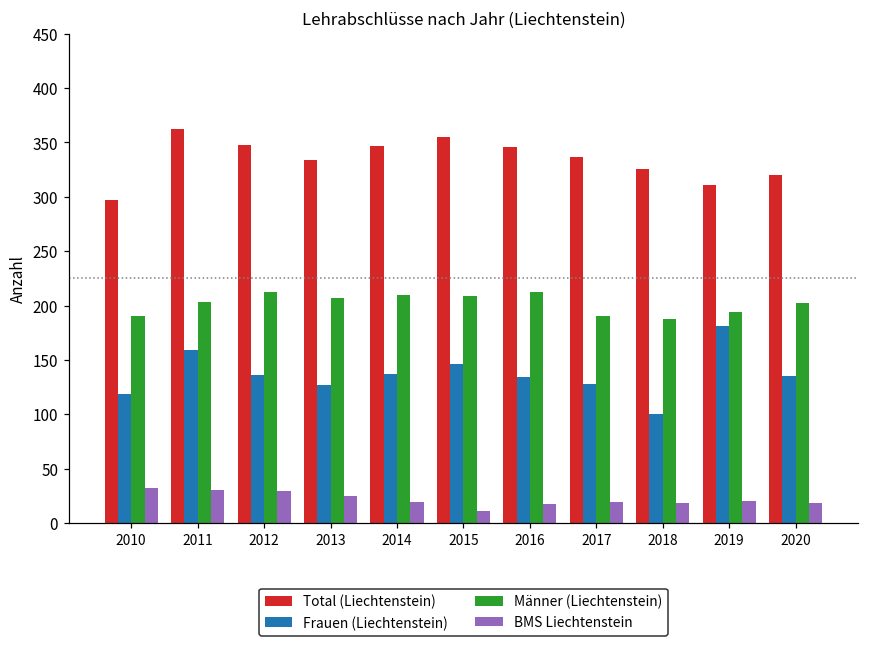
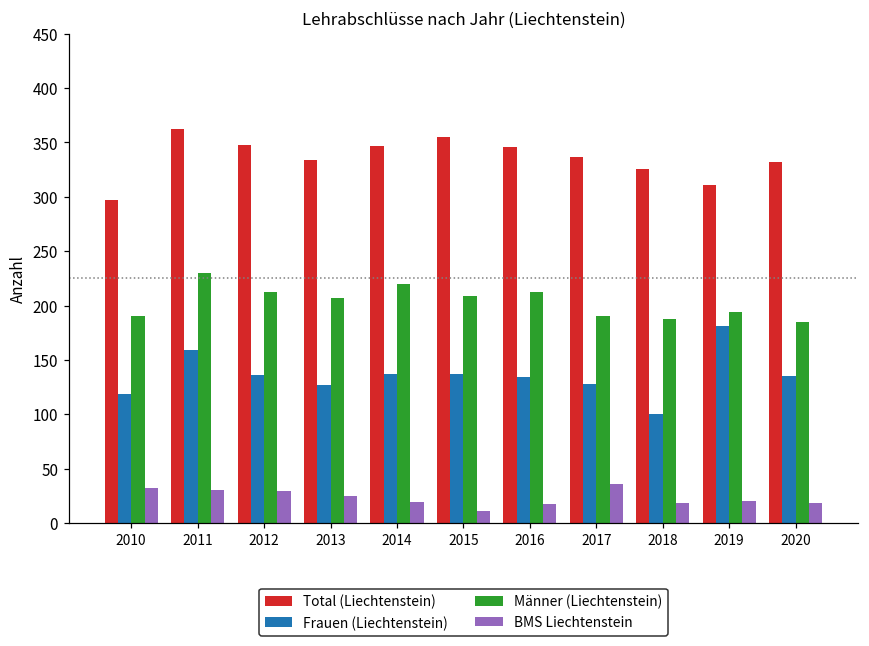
Männer (Liechtenstein), 2011: 200 -> 230
Männer (Liechtenstein), 2014: 210 -> 220
Frauen (Liechtenstein), 2015: 150 -> 140
BMS Liechtenstein, 2017: 20 -> 40
Total (Liechtenstein), 2020: 320 -> 330
Männer (Liechtenstein), 2020: 200 -> 190
